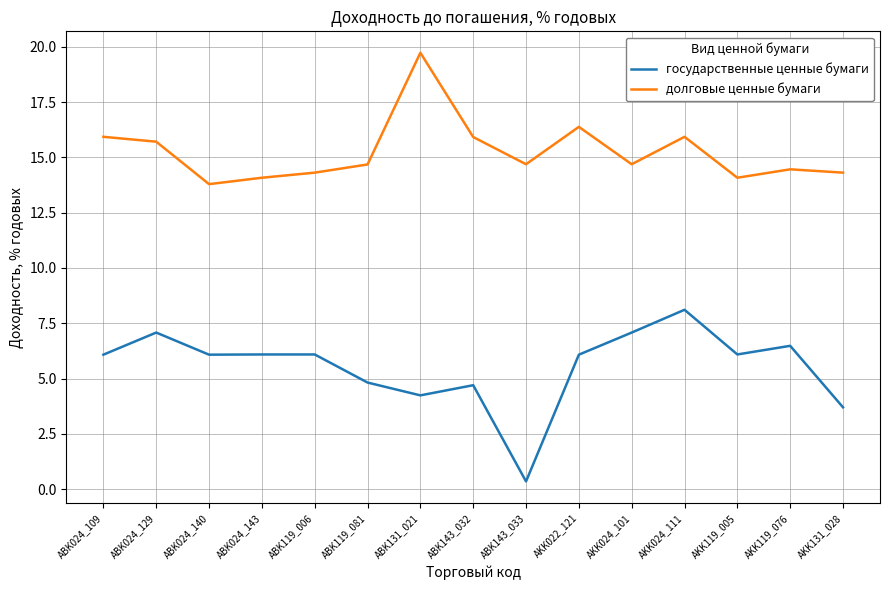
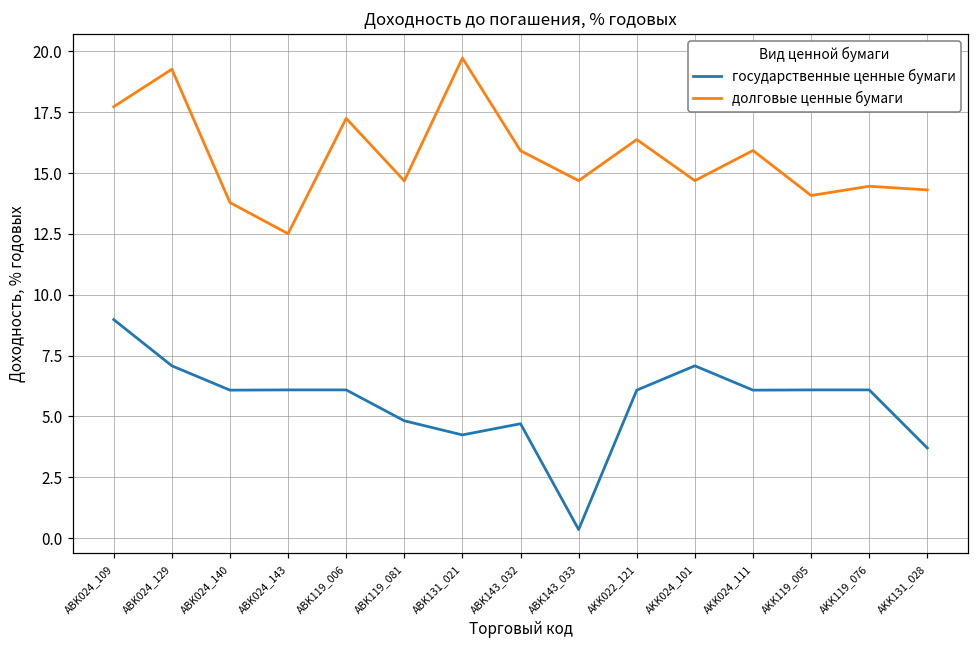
государственные ценные бумаги, ABK024_109: 6.1 -> 9.0
долговые ценные бумаги, ABK024_109: 15.9 -> 17.7
долговые ценные бумаги, ABK024_129: 15.7 -> 19.3
долговые ценные бумаги, ABK024_143: 14.1 -> 12.5
долговые ценные бумаги, ABK119_006: 14.3 -> 17.3
государственные ценные бумаги, AKK024_111: 8.1 -> 6.1
государственные ценные бумаги, AKK119_076: 6.5 -> 6.1
